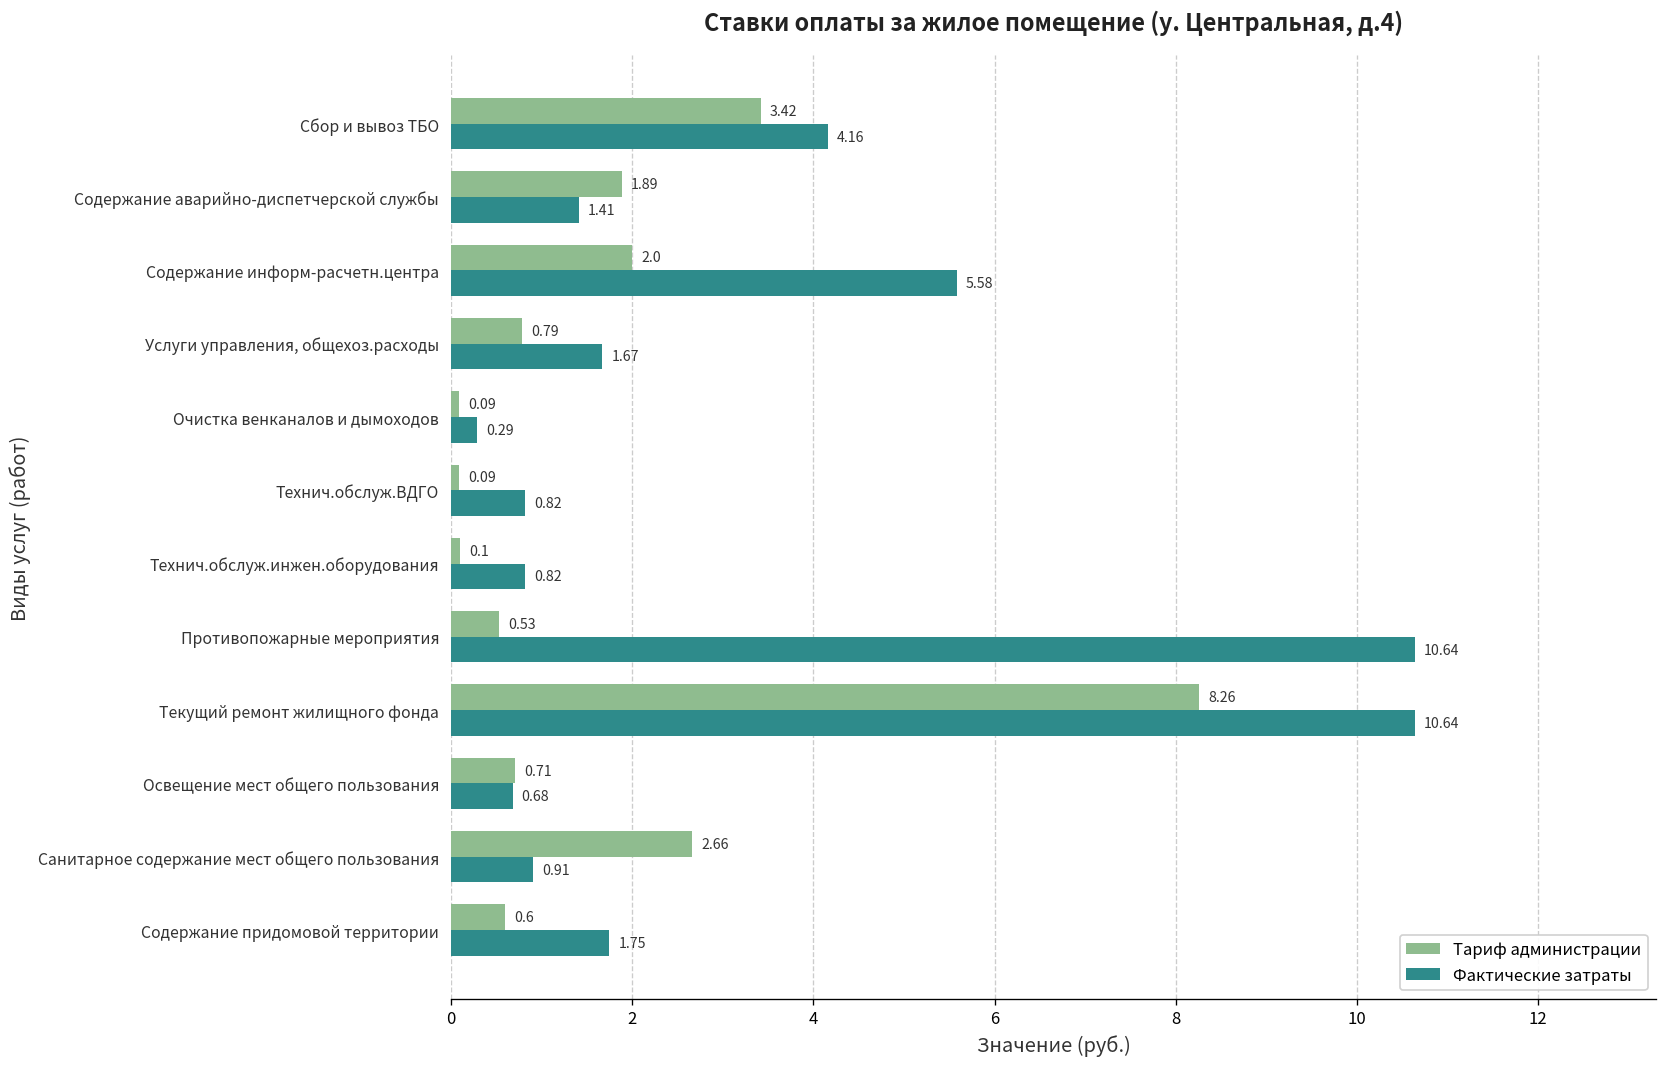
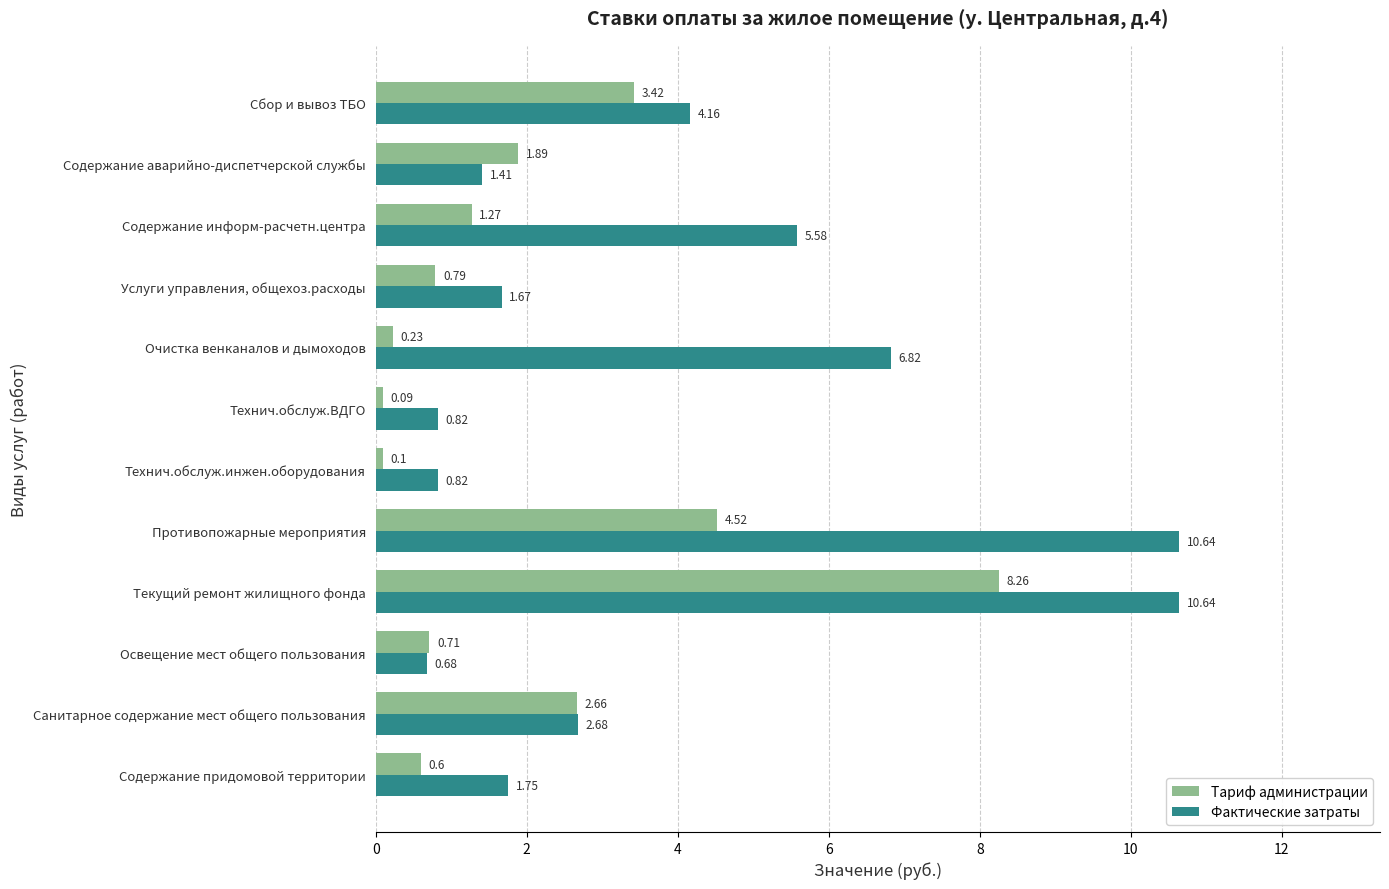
Тариф администрации, Содержание информ-расчетн.центра: 2.0 -> 1.27
Тариф администрации, Очистка венканалов и дымоходов: 0.09 -> 0.23
Фактические затраты, Очистка венканалов и дымоходов: 0.29 -> 6.82
Тариф администрации, Противопожарные мероприятия: 0.53 -> 4.52
Фактические затраты, Санитарное содержание мест общего пользования: 0.91 -> 2.68
